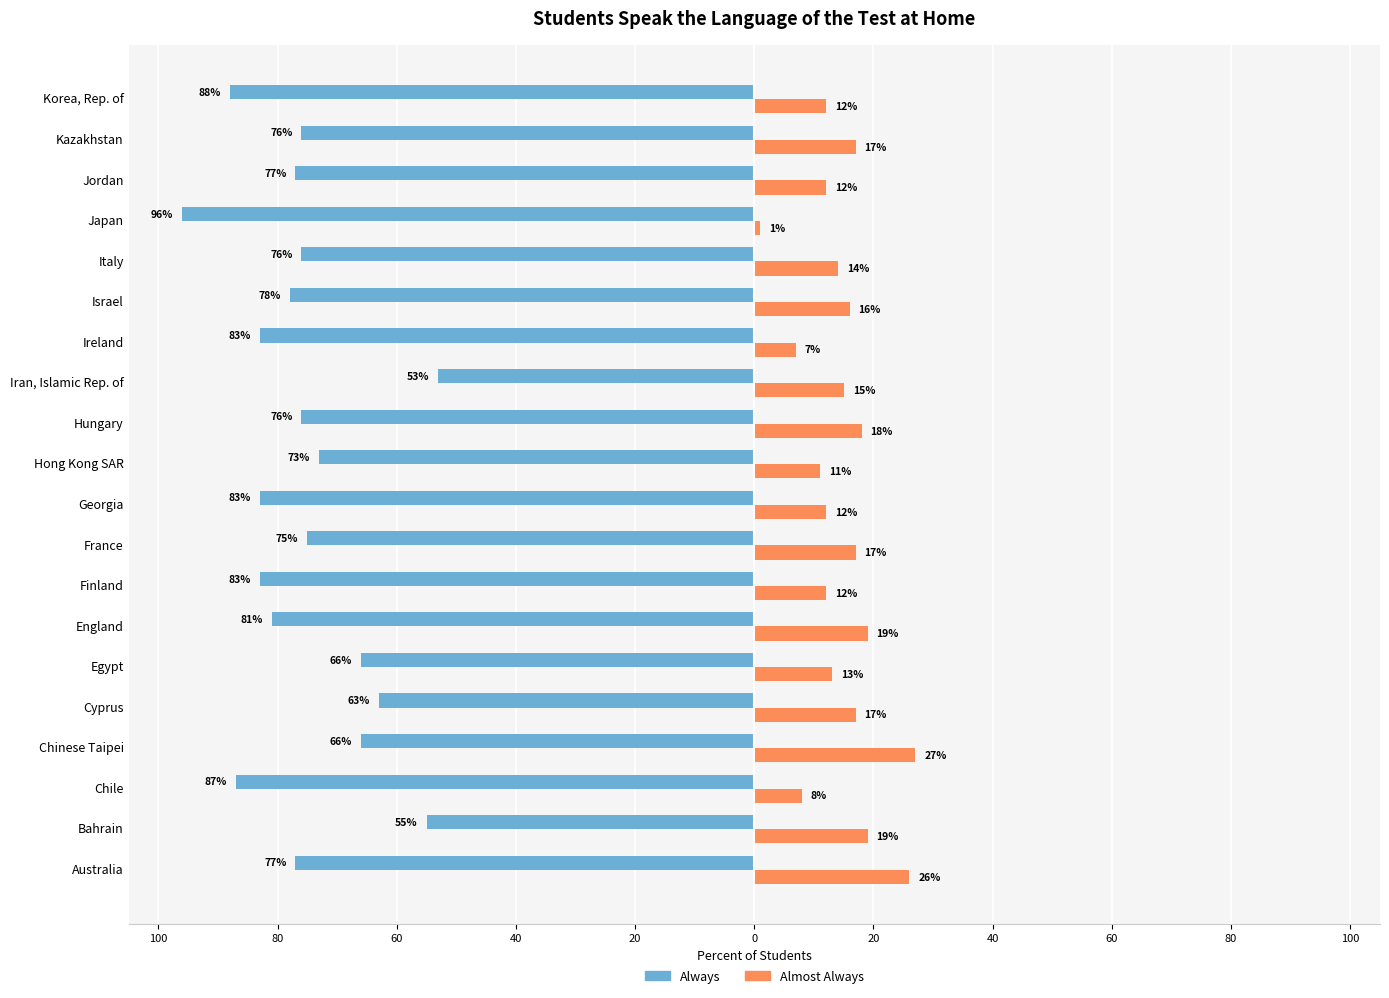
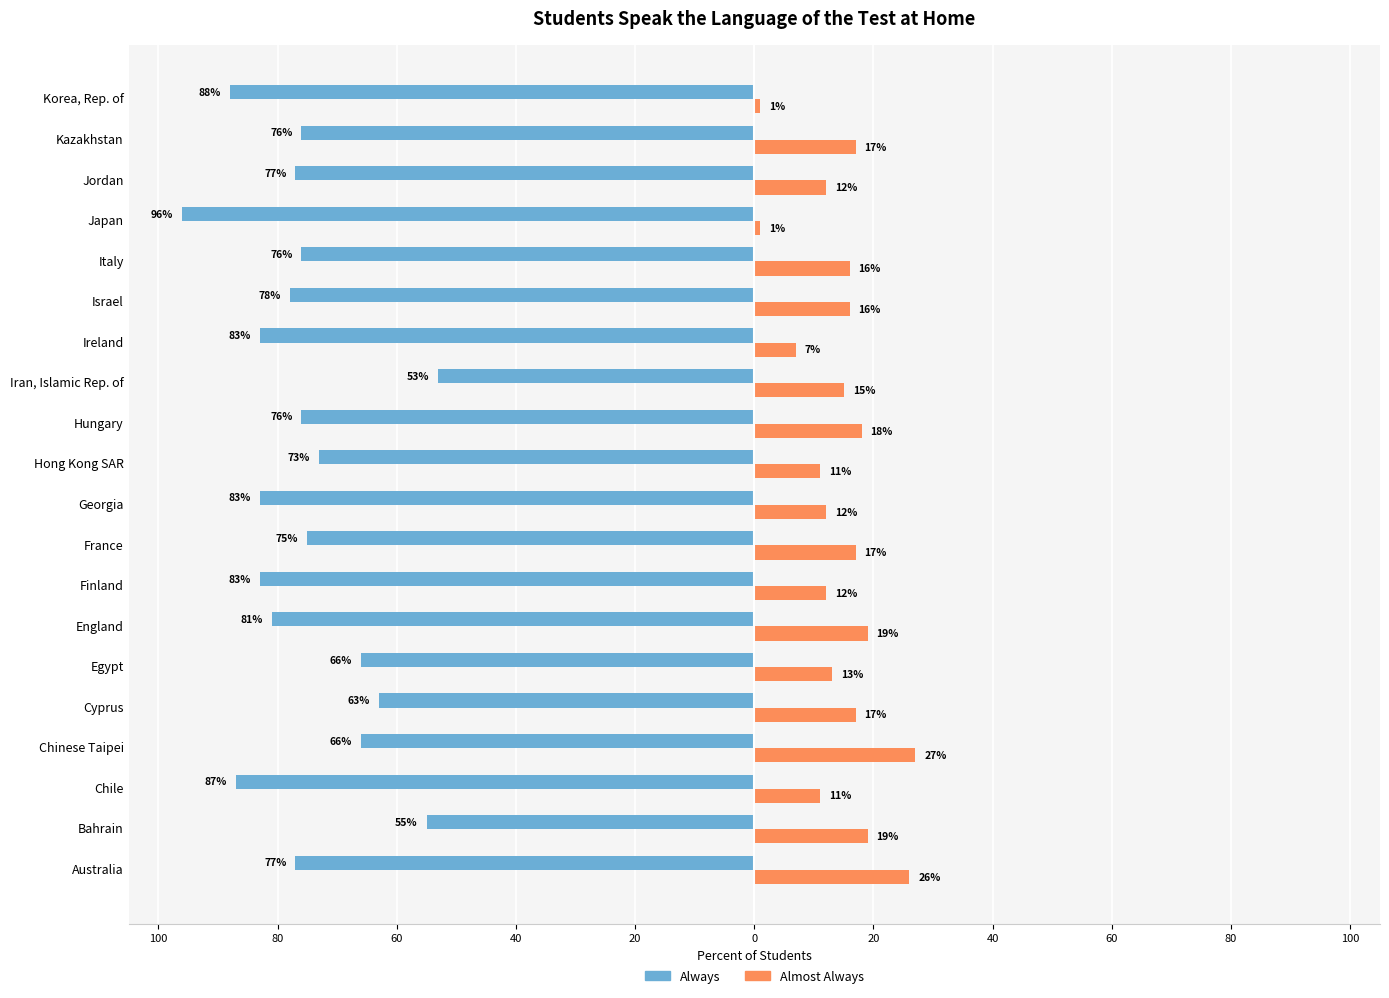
Almost Always, Korea, Rep. of: 12% -> 1%
Almost Always, Italy: 14% -> 16%
Almost Always, Chile: 8% -> 11%
